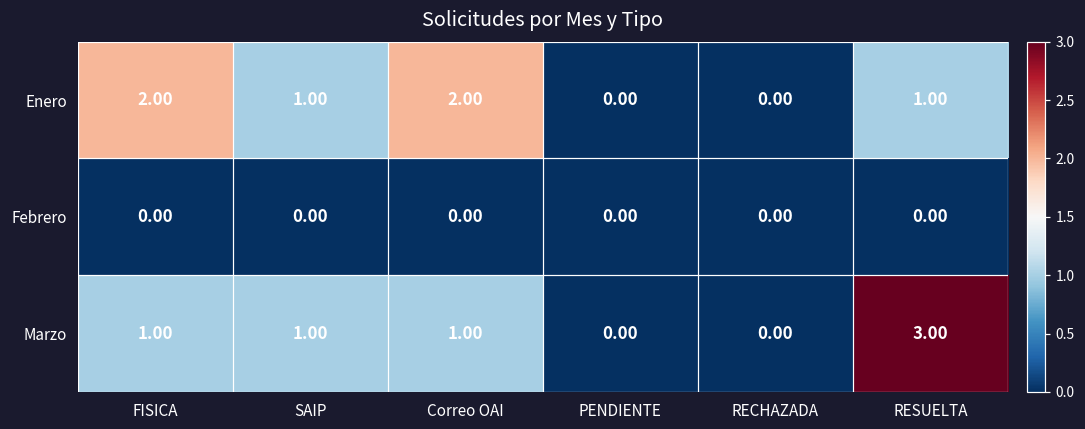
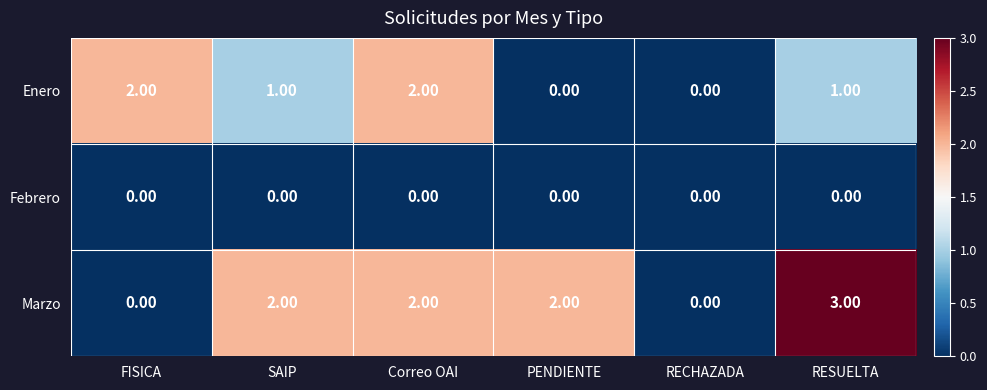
Marzo, FISICA: 1.00 -> 0.00
Marzo, SAIP: 1.00 -> 2.00
Marzo, Correo OAI: 1.00 -> 2.00
Marzo, PENDIENTE: 0.00 -> 2.00
